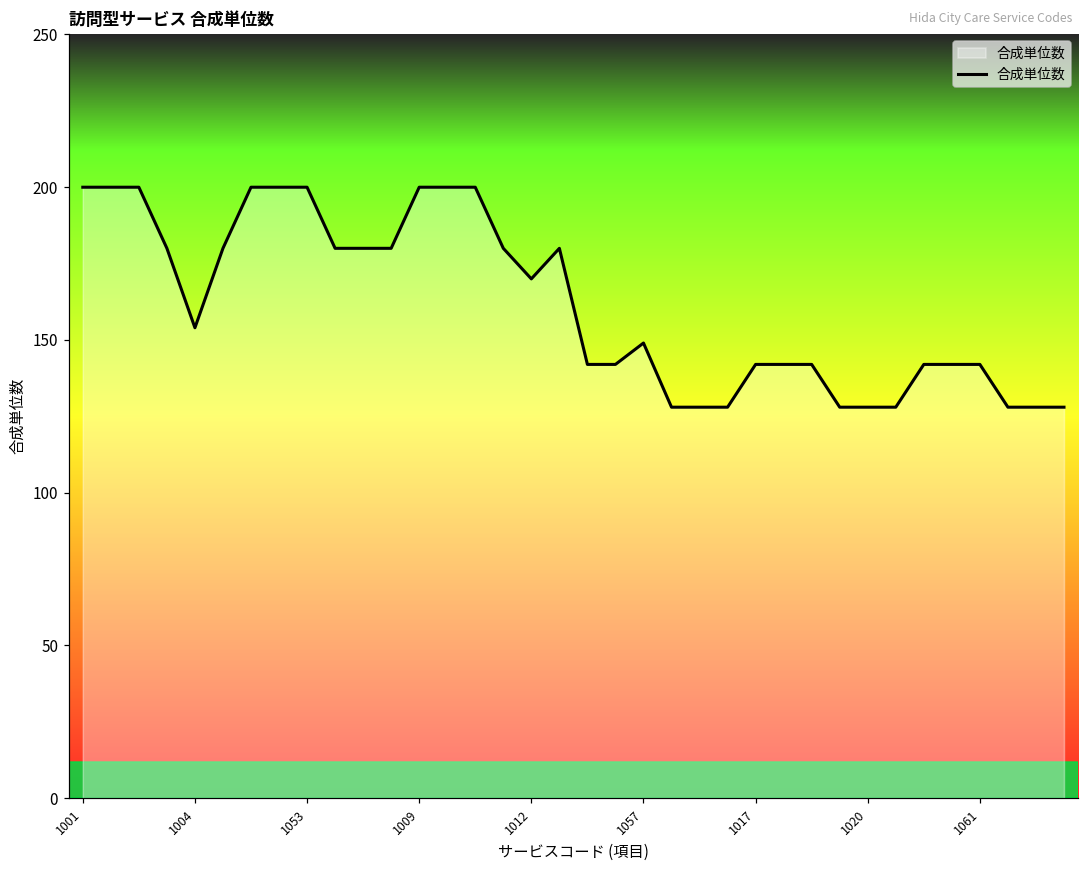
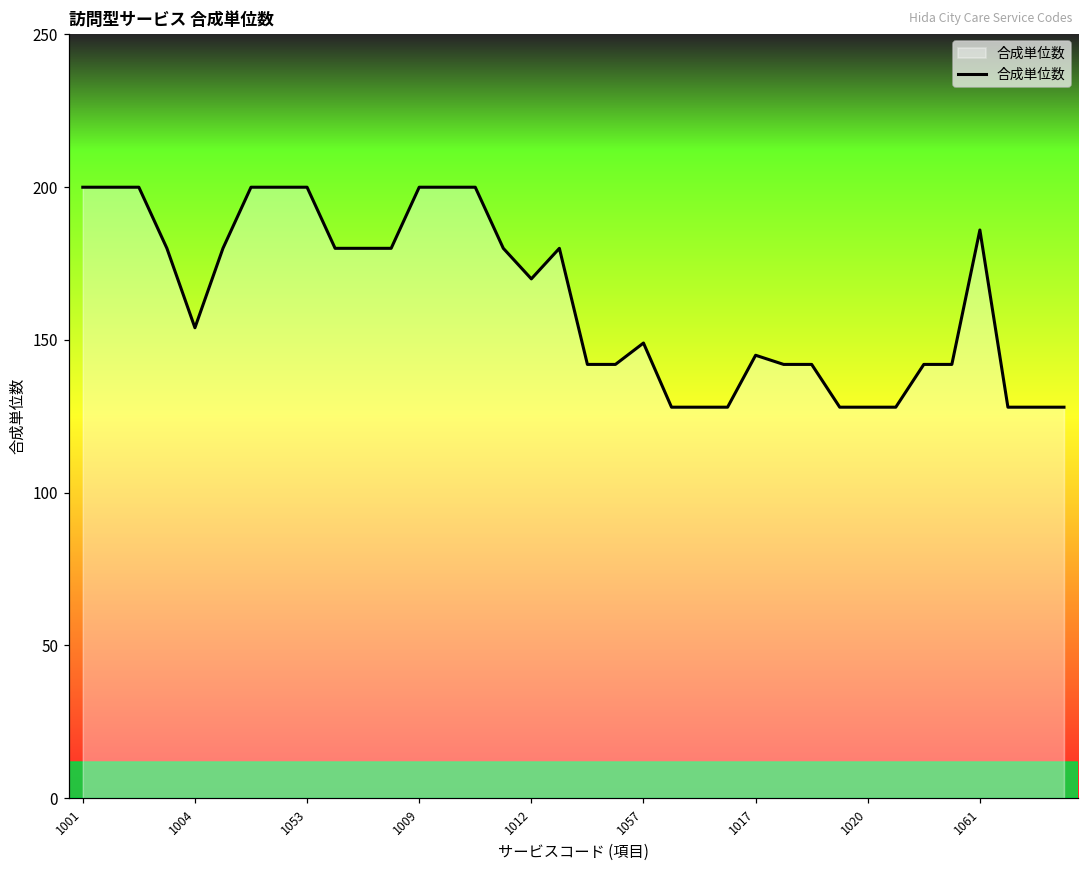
1017: 142 -> 145
1061: 142 -> 186
